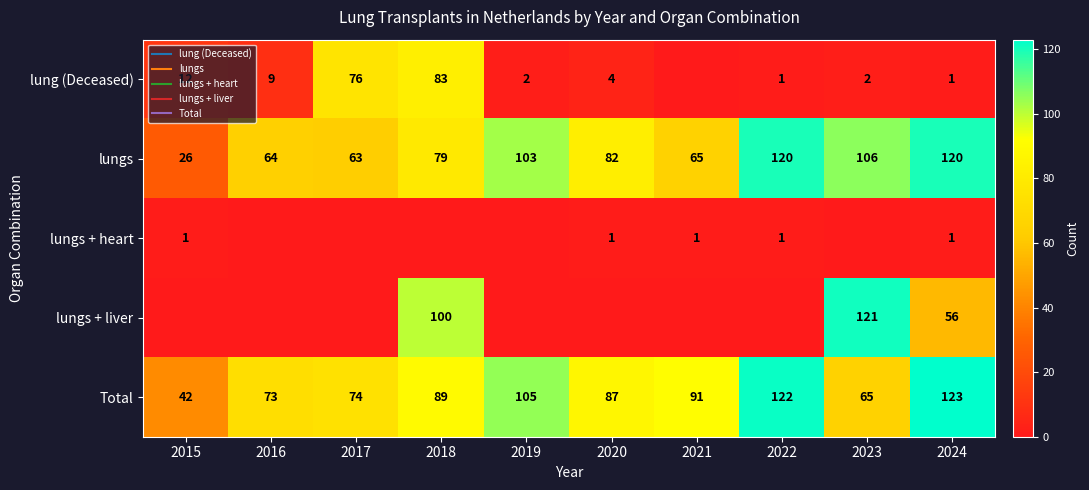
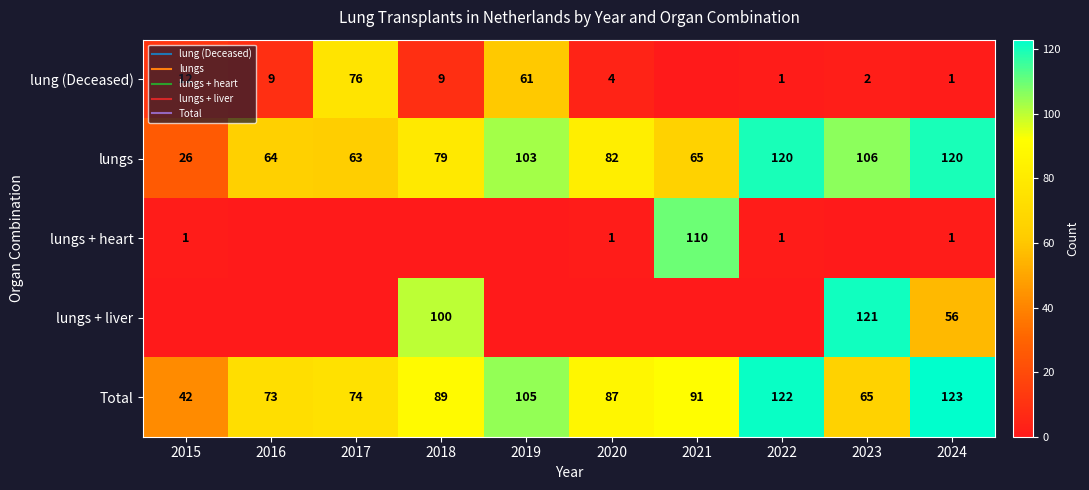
lung (Deceased), 2018: 83 -> 9
lung (Deceased), 2019: 2 -> 61
lungs + heart, 2021: 1 -> 110
